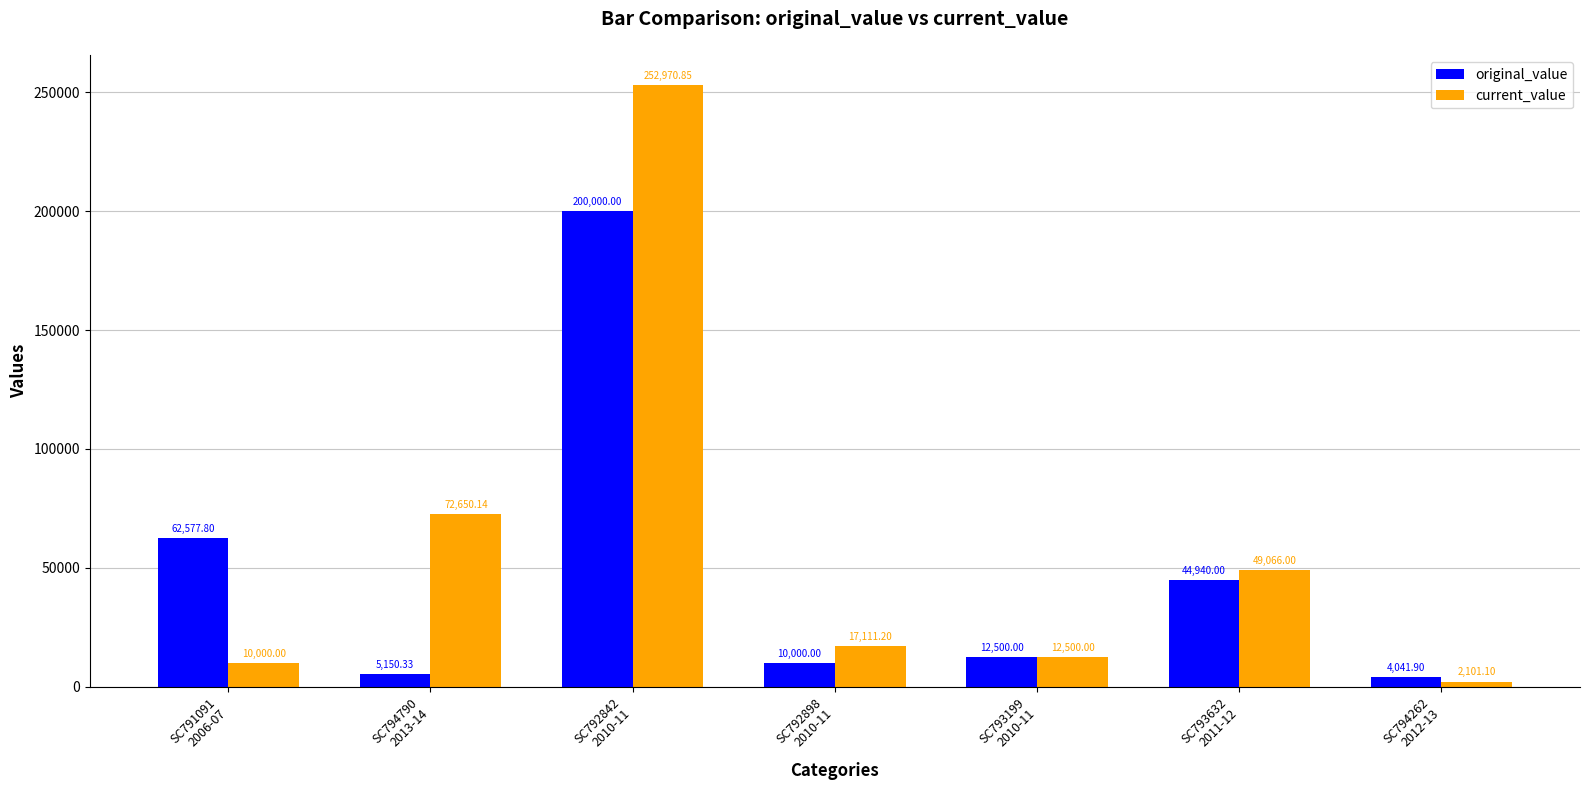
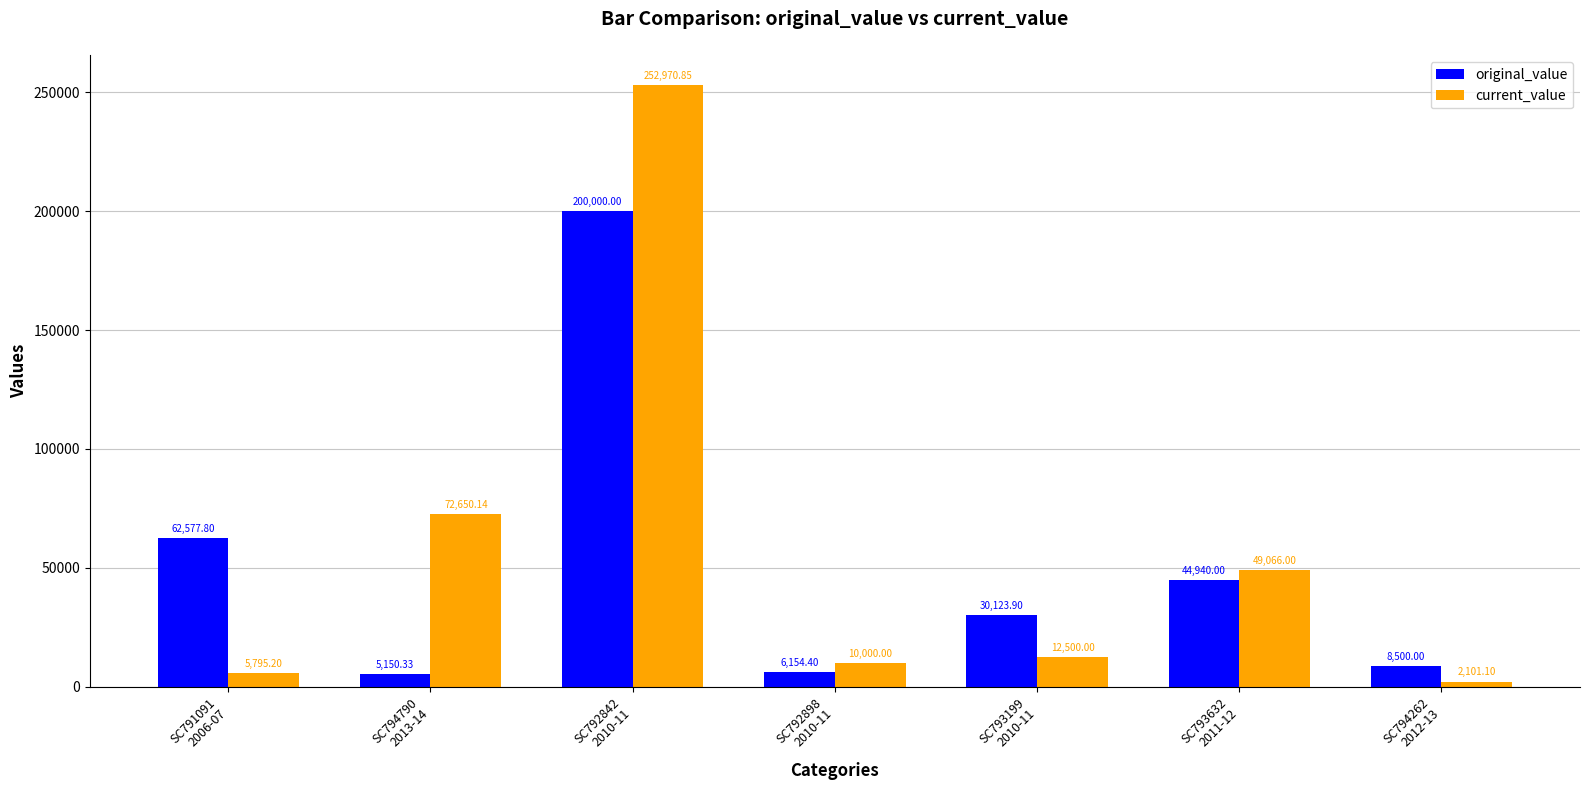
current_value, SC791091 2006-07: 10,000.00 -> 5,795.20
original_value, SC792898 2010-11: 10,000.00 -> 6,154.40
current_value, SC792898 2010-11: 17,111.20 -> 10,000.00
original_value, SC793199 2010-11: 12,500.00 -> 30,123.90
original_value, SC794262 2012-13: 4,041.90 -> 8,500.00
